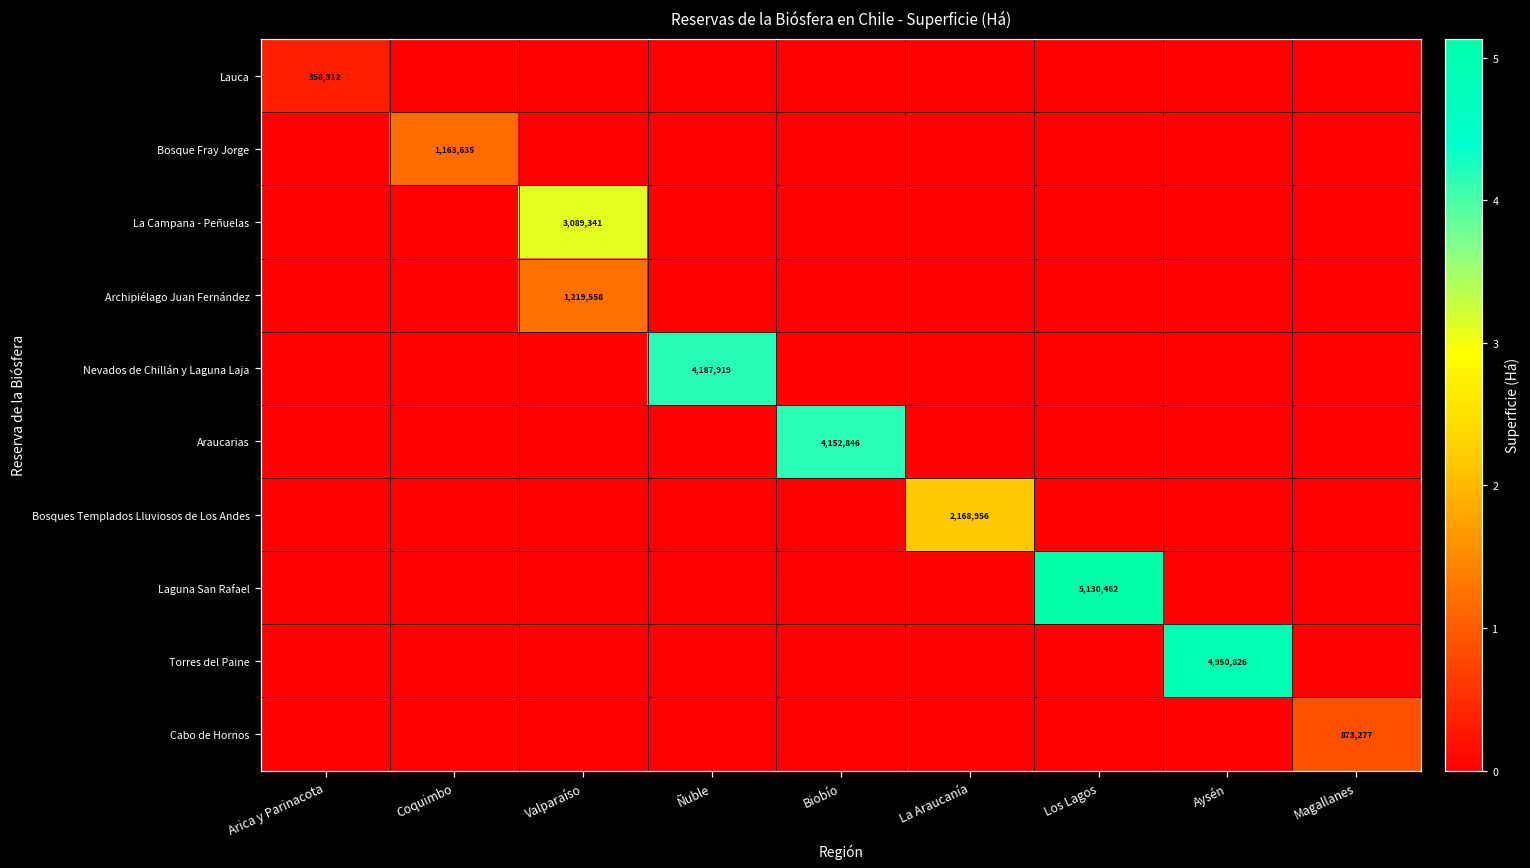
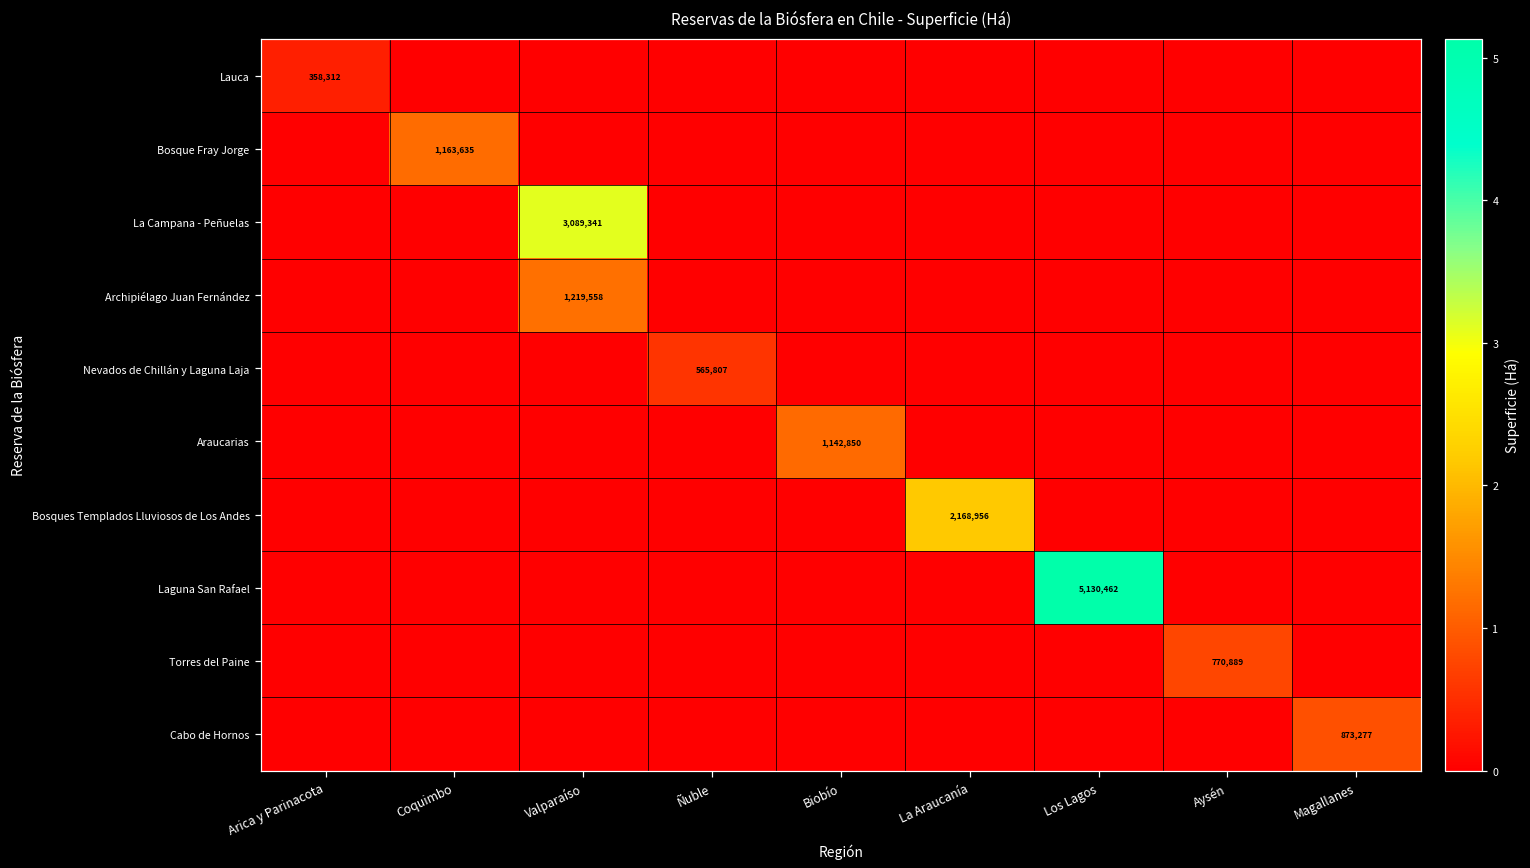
Nevados de Chillán y Laguna Laja, Ñuble: 4,187,919 -> 565,807
Araucarias, Biobío: 4,152,846 -> 1,142,850
Torres del Paine, Aysén: 4,950,826 -> 770,889
